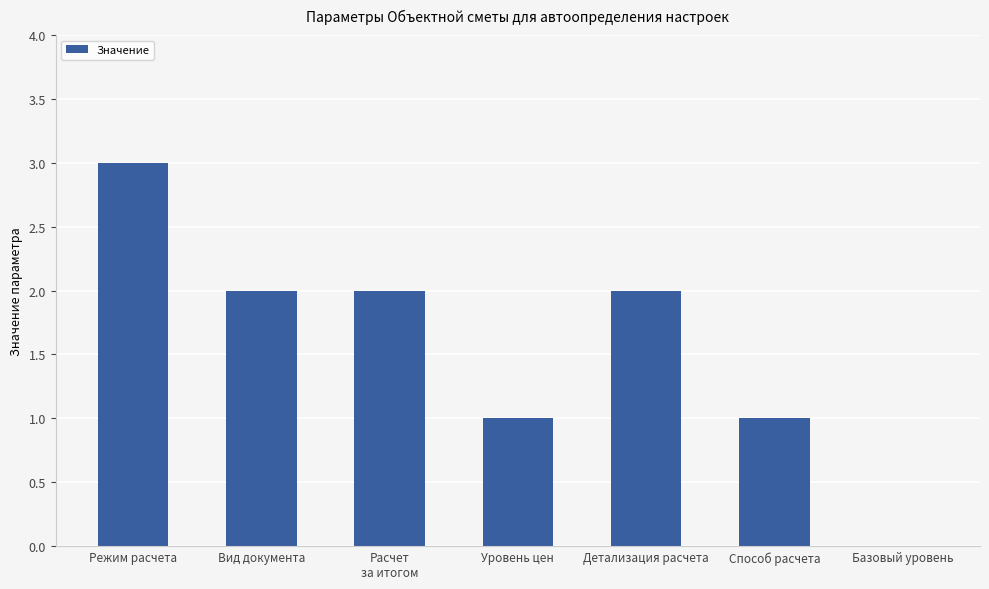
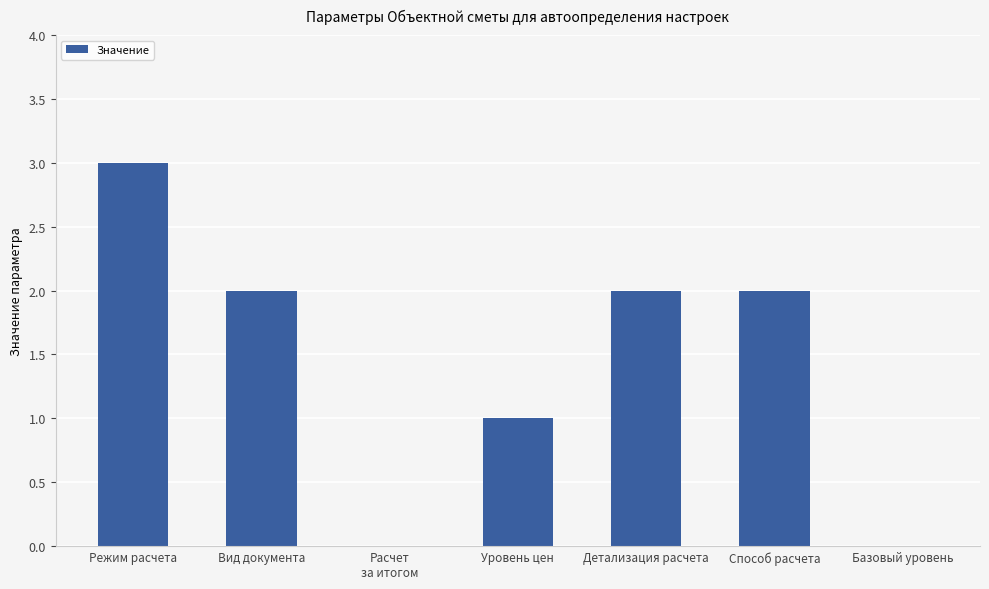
Расчет за итогом: 2 -> 0
Способ расчета: 1 -> 2
